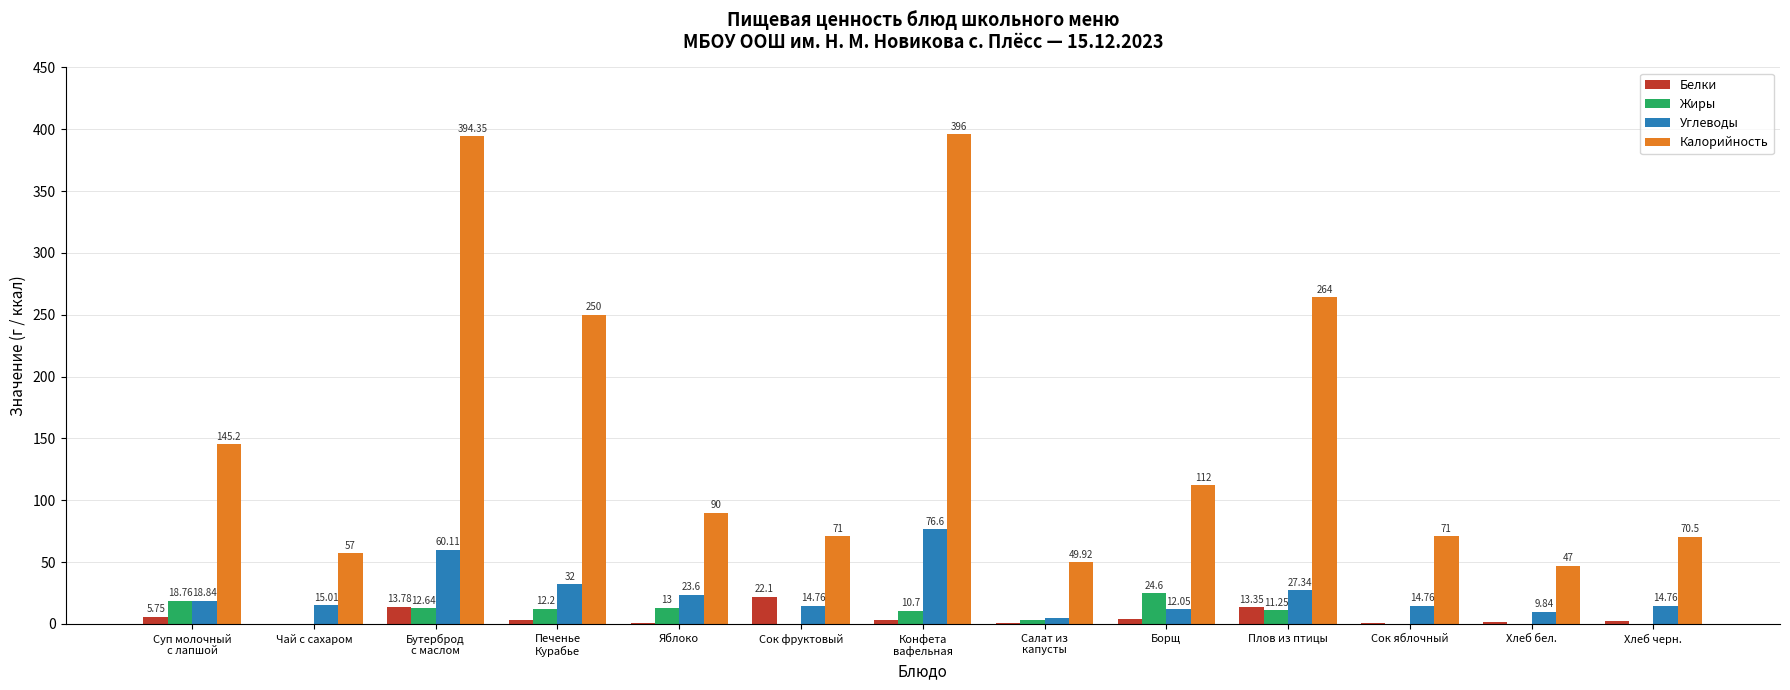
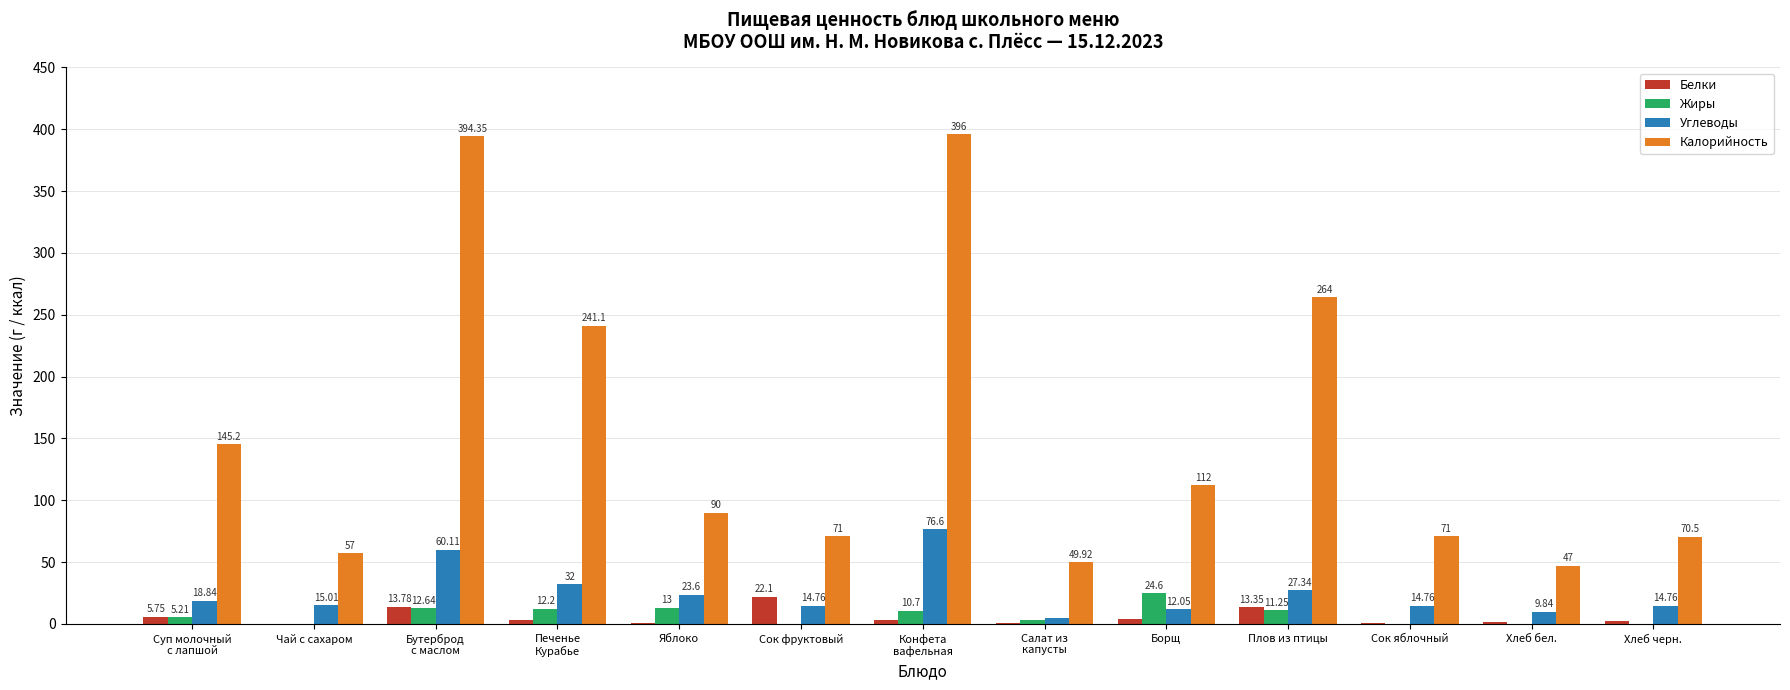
Жиры, Суп молочный с лапшой: 18.76 -> 5.21
Калорийность, Печенье Курабье: 250 -> 241.1
